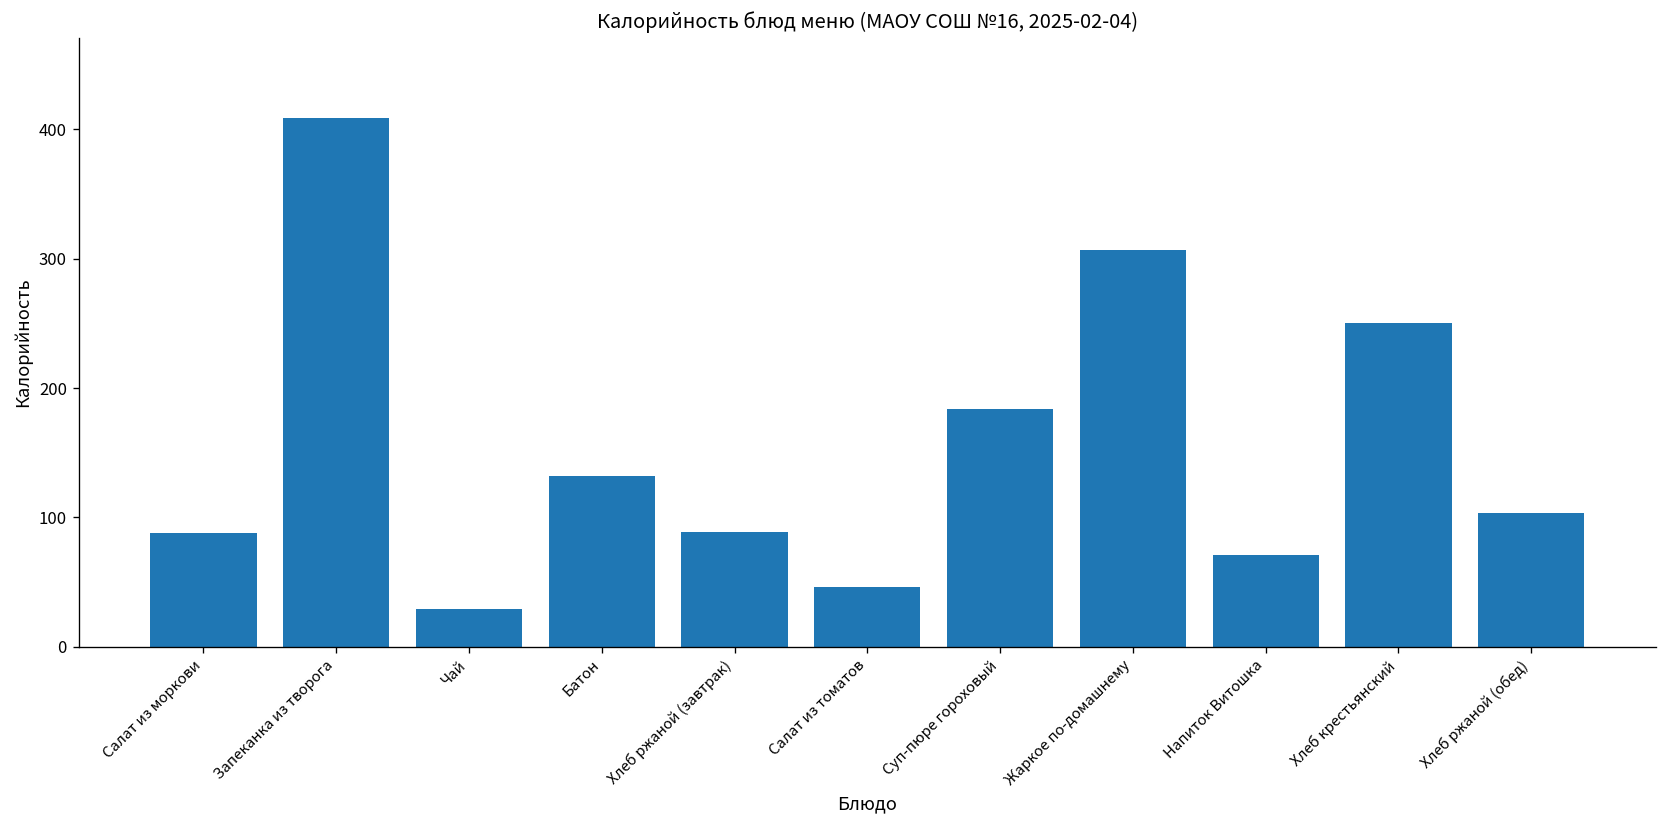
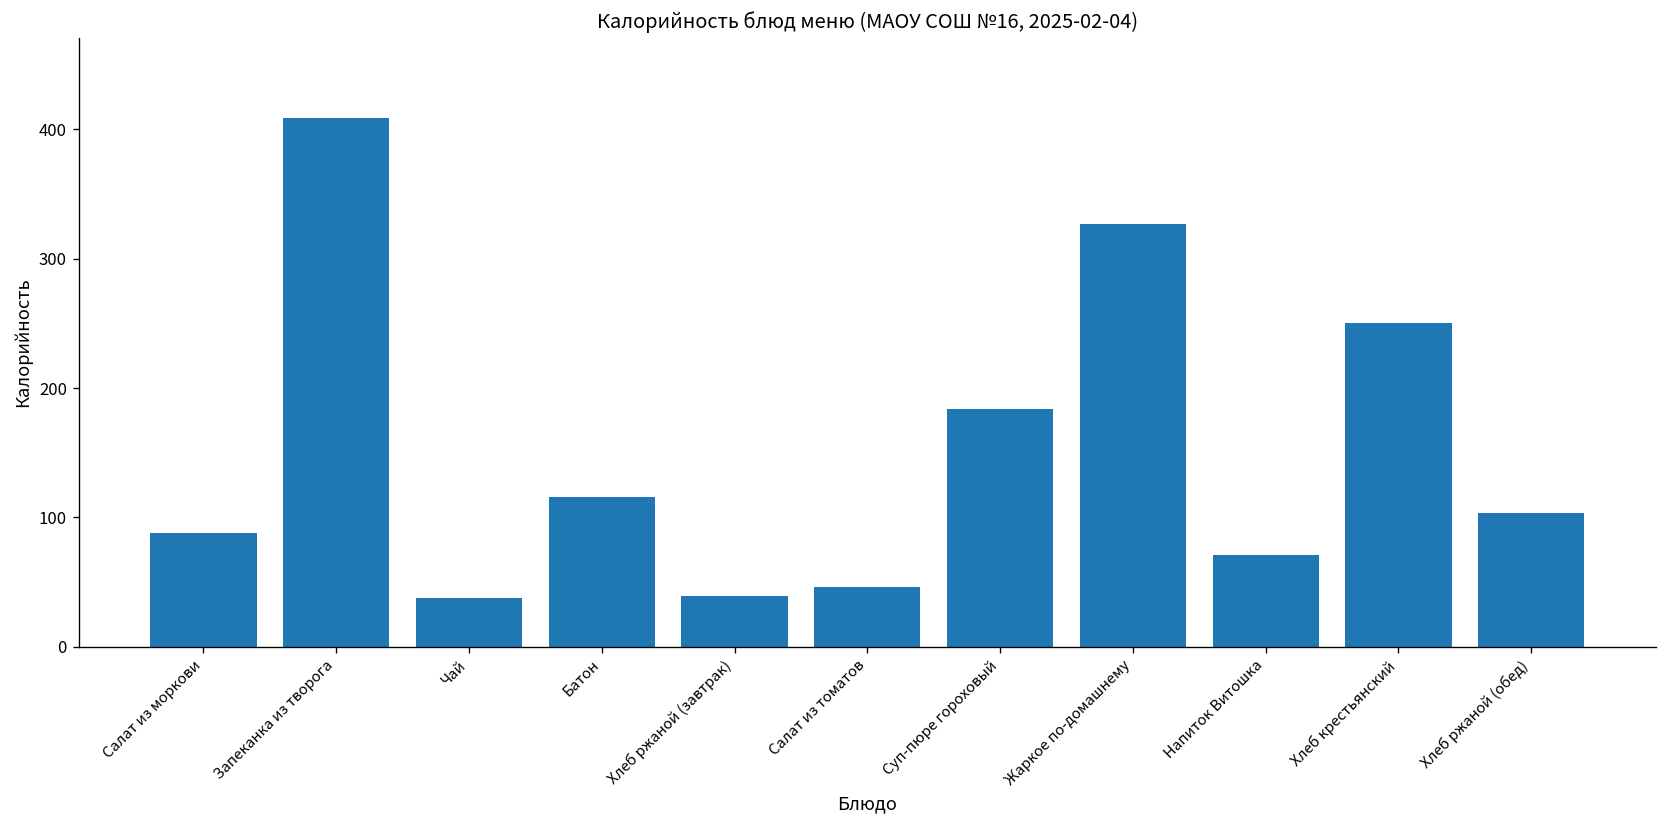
Чай: 29 -> 38
Батон: 132 -> 116
Хлеб ржаной (завтрак): 89 -> 39
Жаркое по-домашнему: 307 -> 327
